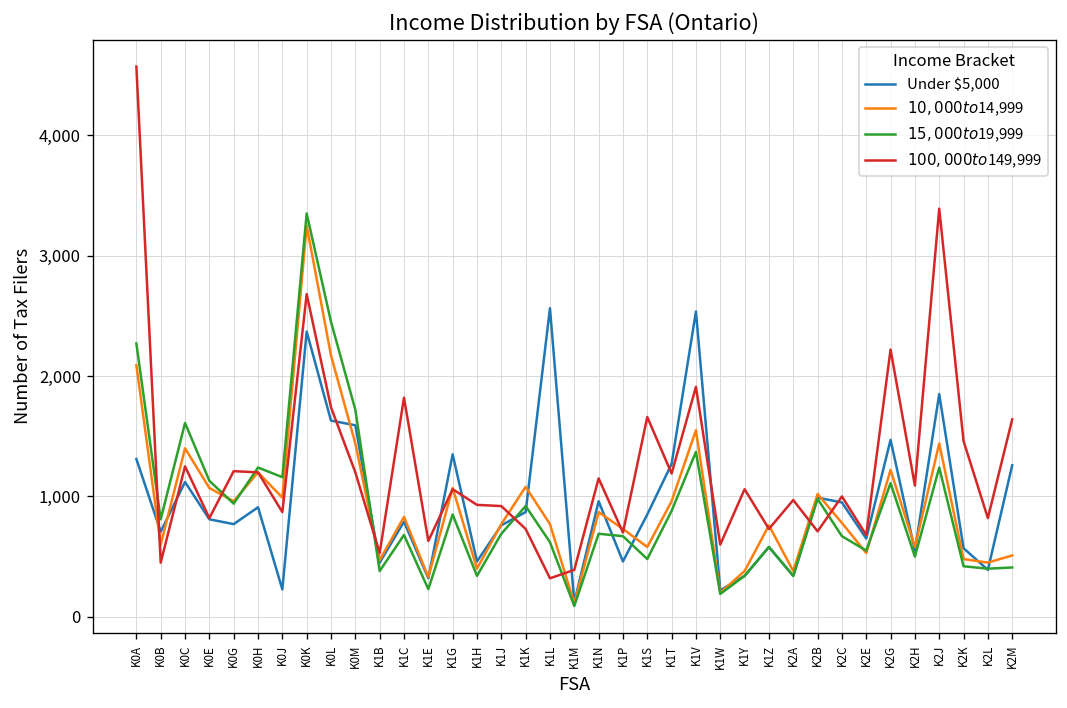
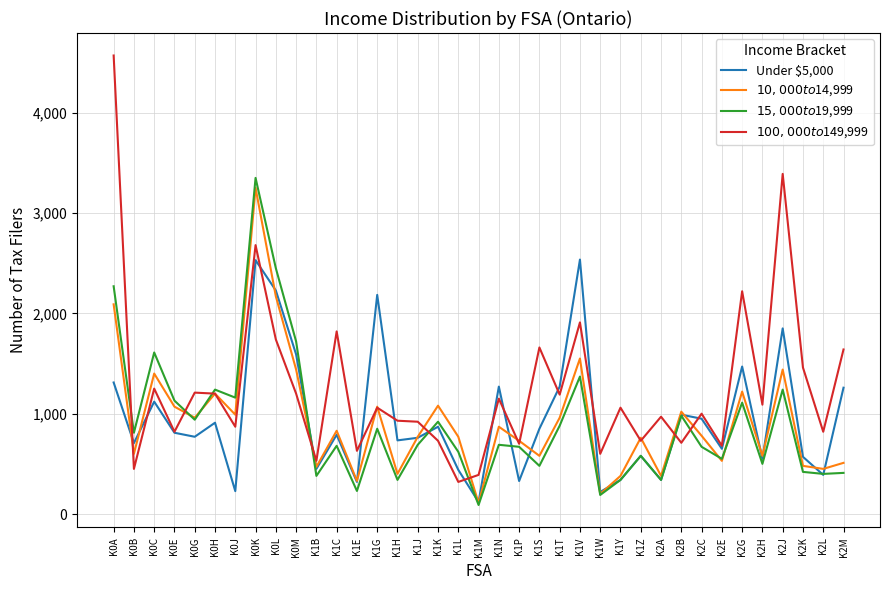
Under $5,000, K0K: 2,370 -> 2,530
Under $5,000, K0L: 1,630 -> 2,230
Under $5,000, K1G: 1,350 -> 2,180
Under $5,000, K1H: 460 -> 730
Under $5,000, K1L: 2,560 -> 440
Under $5,000, K1N: 960 -> 1,270
Under $5,000, K1P: 460 -> 330
